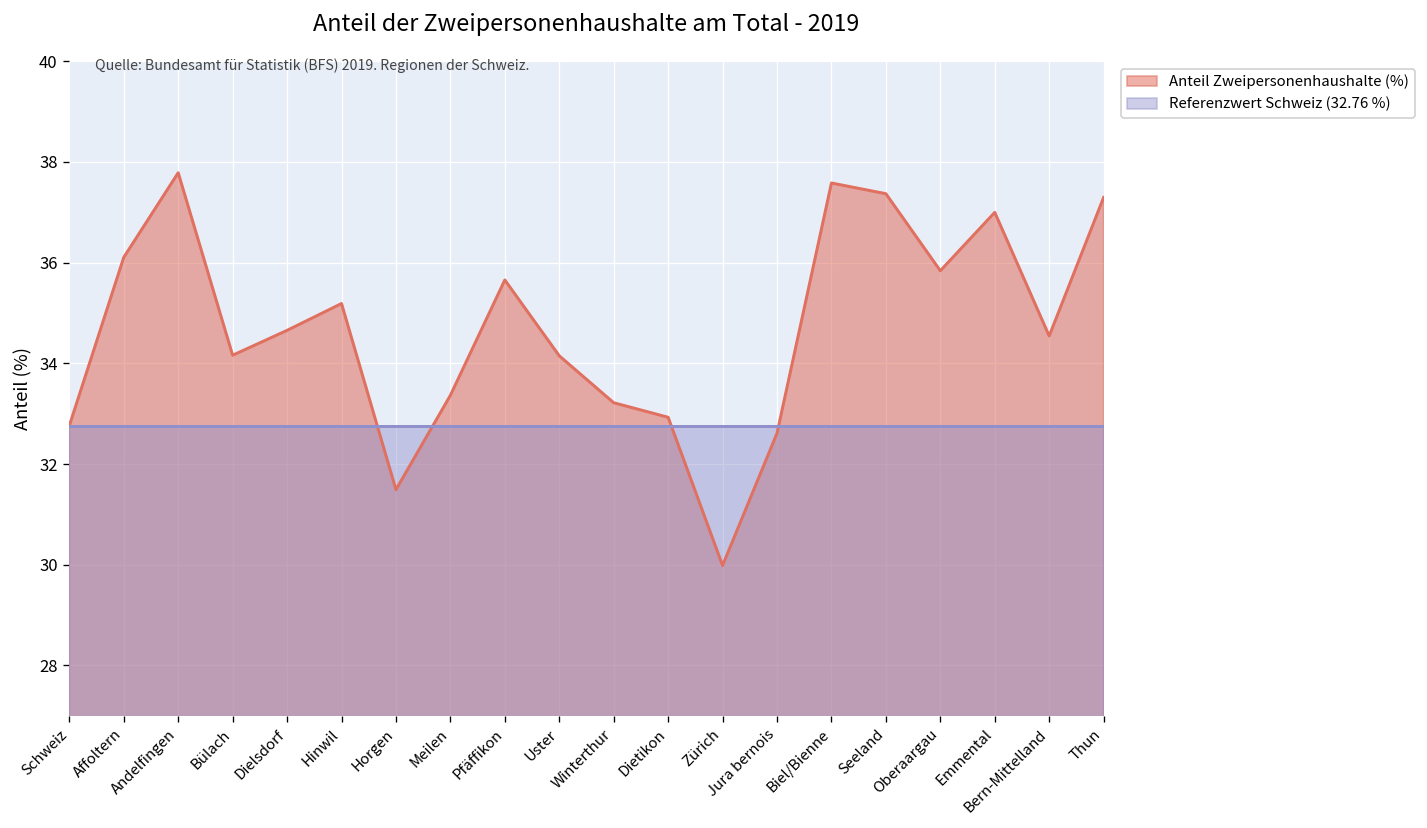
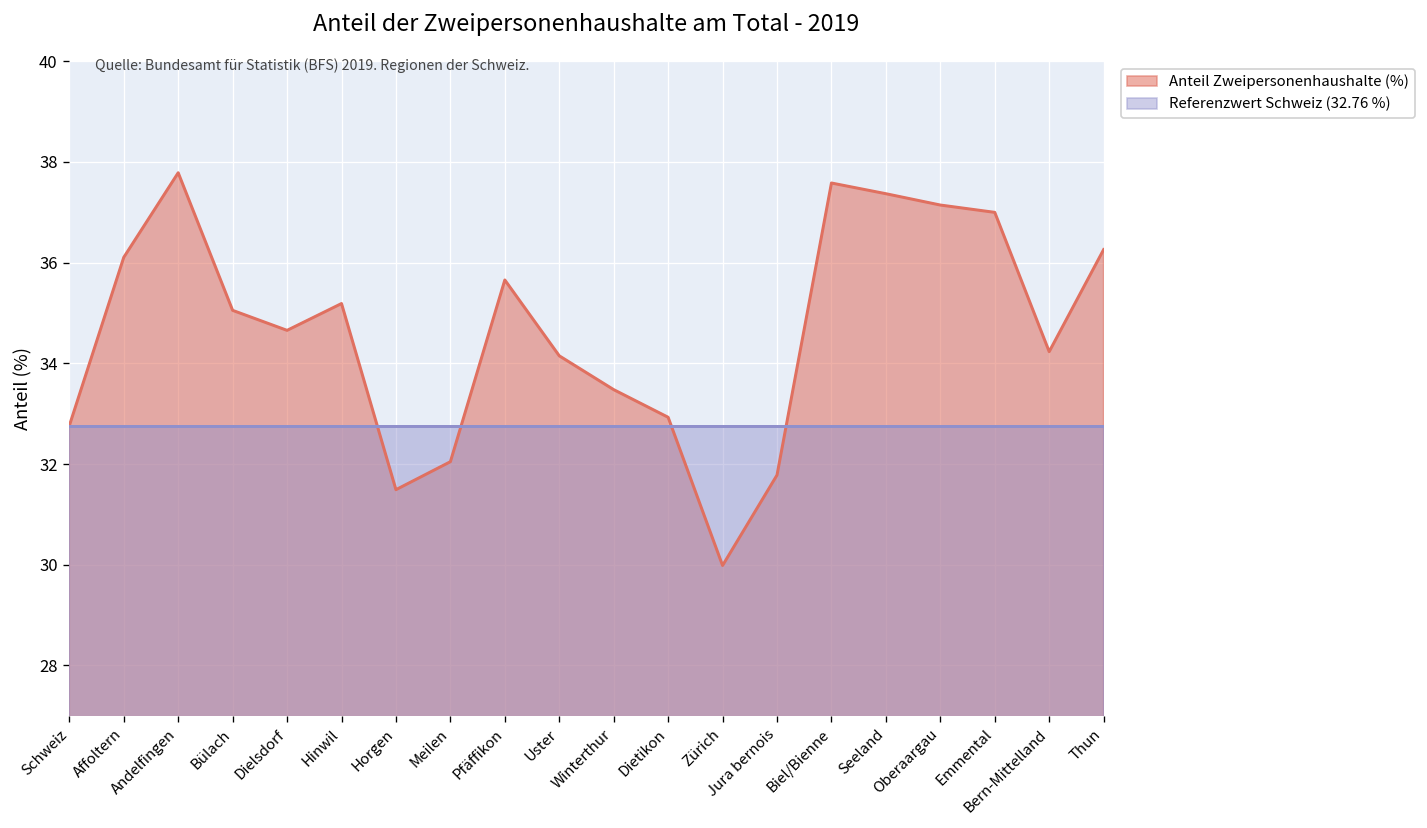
Anteil Zweipersonenhaushalte (%), Bülach: 34.2 -> 35.1
Anteil Zweipersonenhaushalte (%), Meilen: 33.4 -> 32.0
Anteil Zweipersonenhaushalte (%), Winterthur: 33.2 -> 33.5
Anteil Zweipersonenhaushalte (%), Jura bernois: 32.6 -> 31.8
Anteil Zweipersonenhaushalte (%), Oberaargau: 35.8 -> 37.1
Anteil Zweipersonenhaushalte (%), Bern-Mittelland: 34.5 -> 34.2
Anteil Zweipersonenhaushalte (%), Thun: 37.3 -> 36.3
